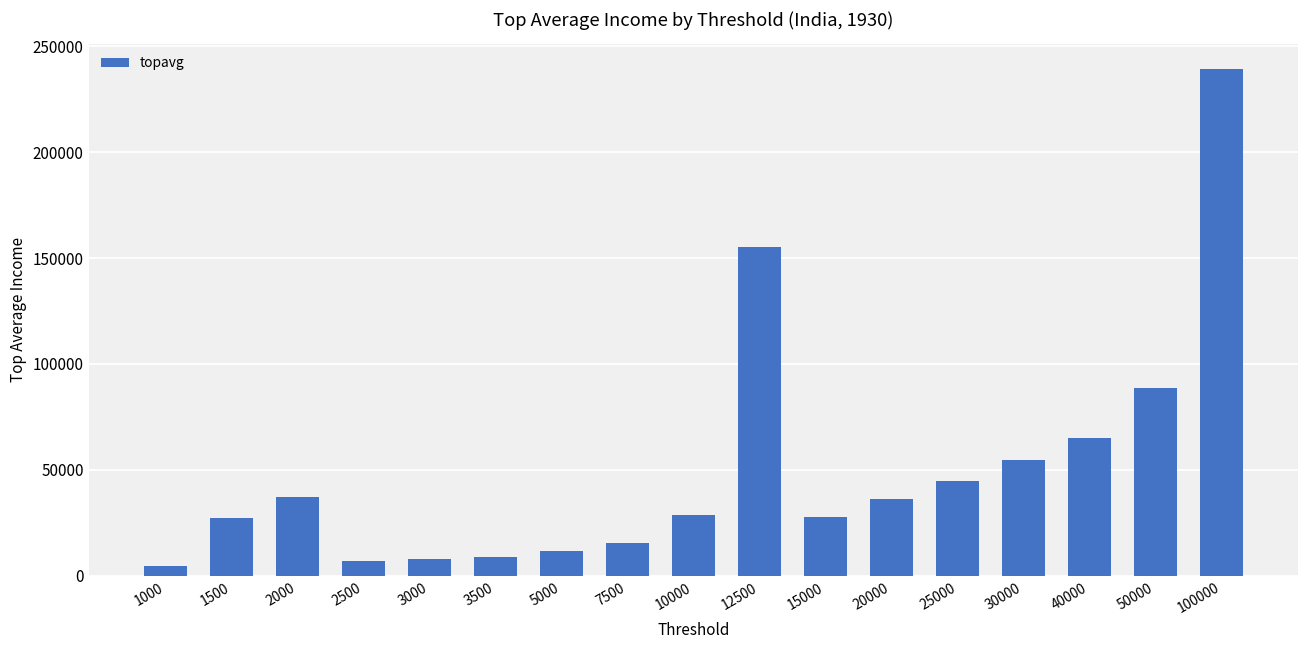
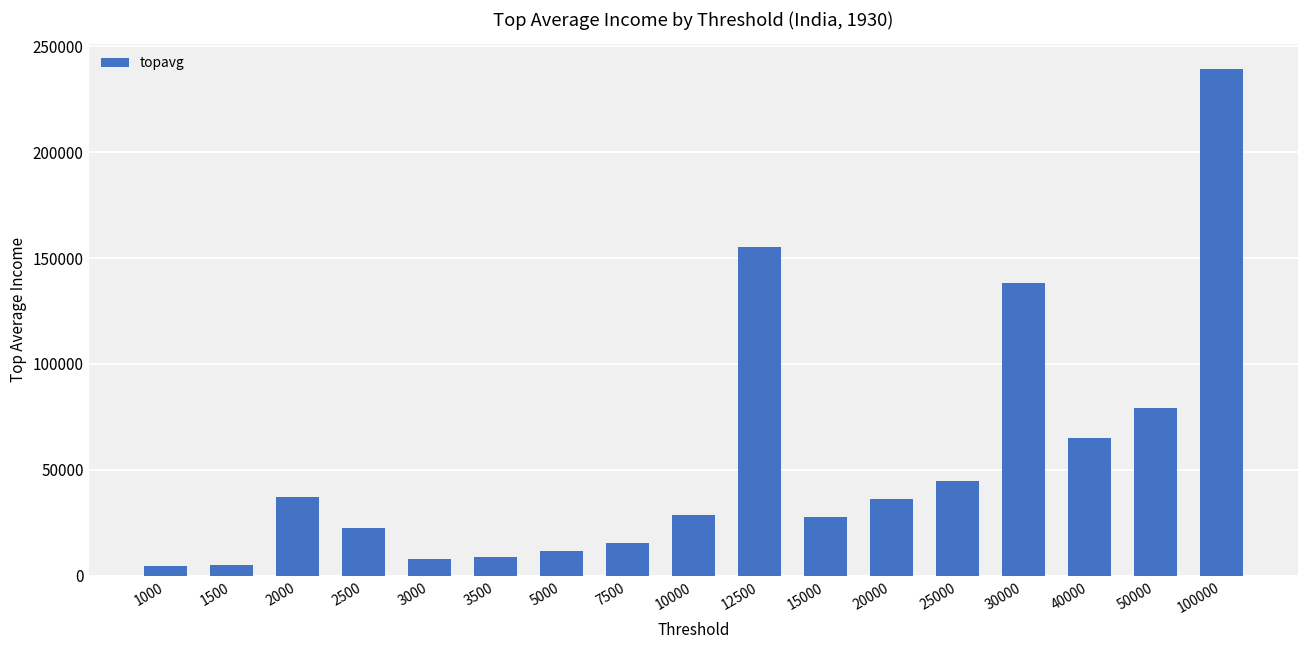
1500: 27000 -> 5000
2500: 7000 -> 23000
30000: 55000 -> 138000
50000: 89000 -> 79000
